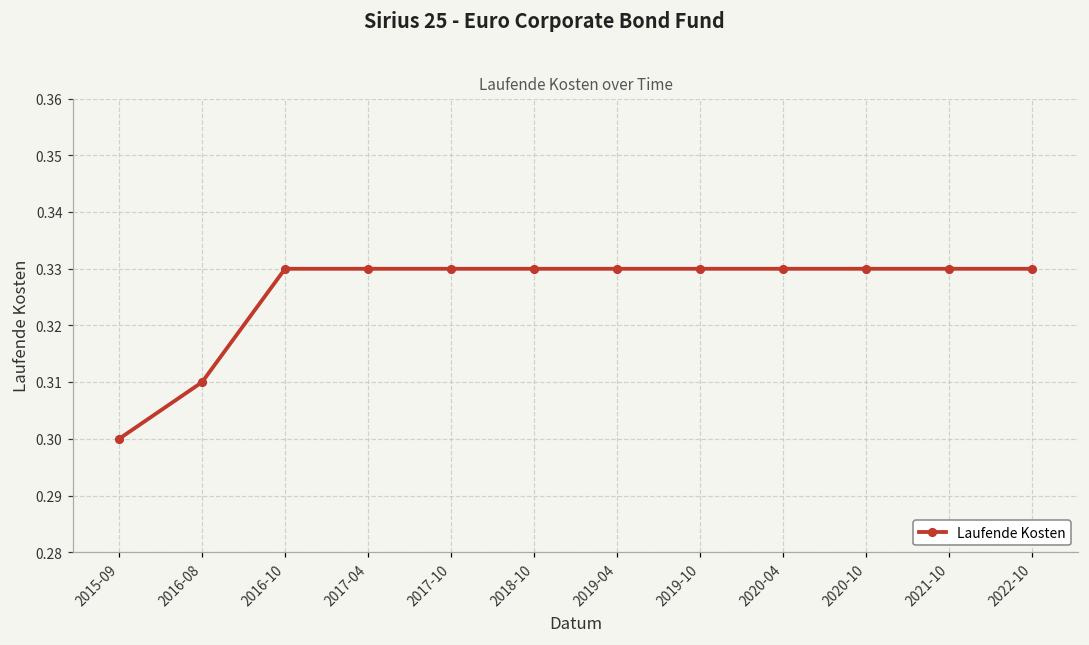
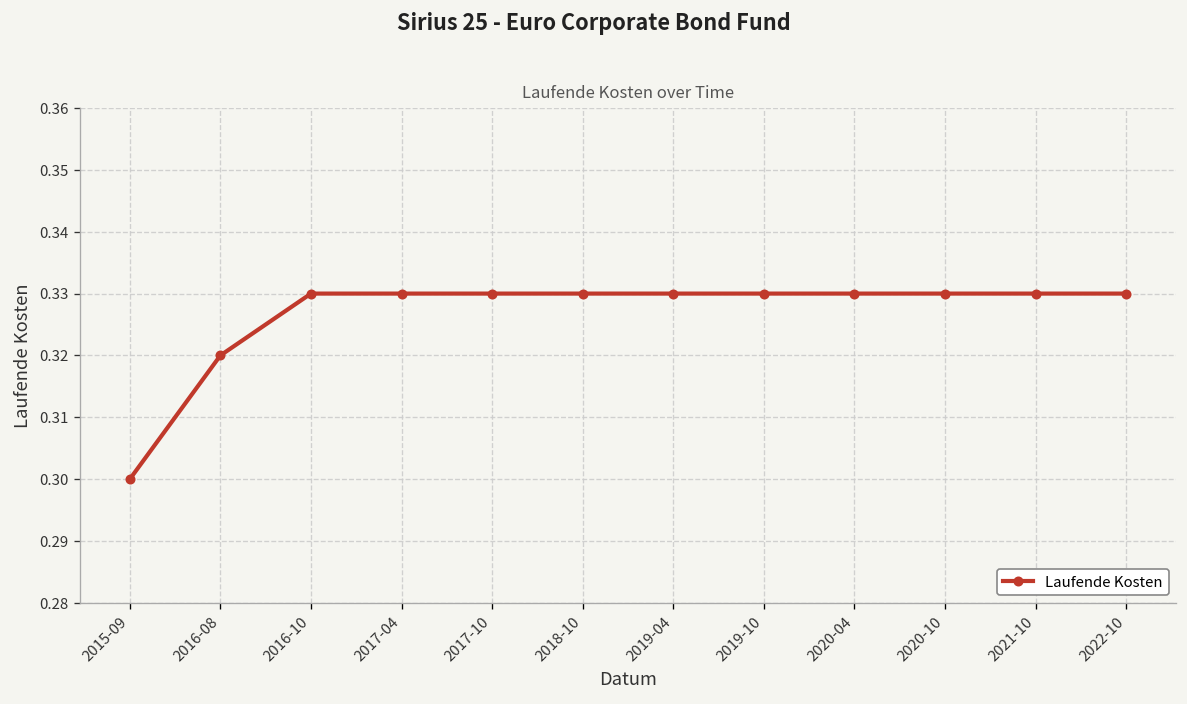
2016-08: 0.31 -> 0.32
